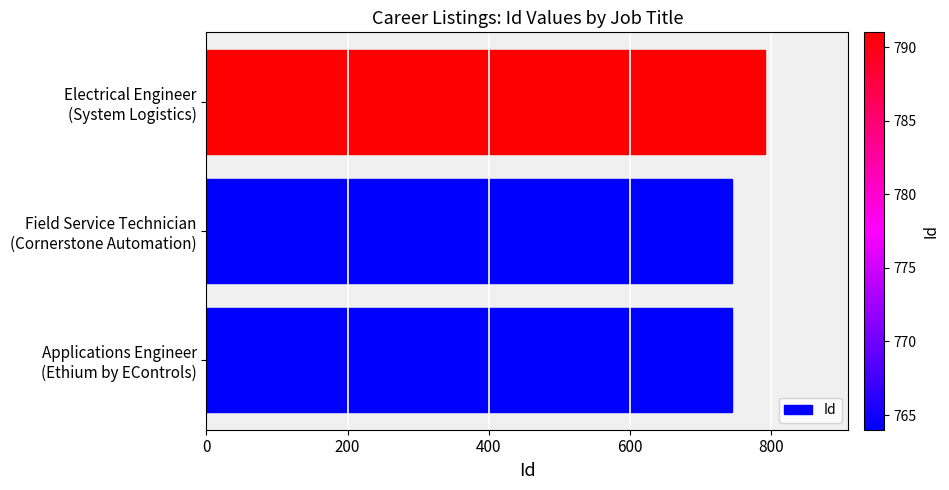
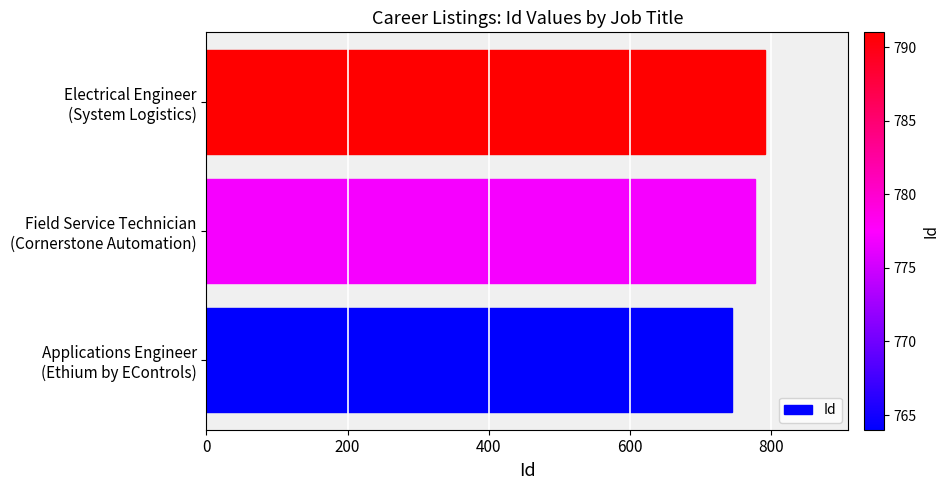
Field Service Technician (Cornerstone Automation): 740 -> 780
